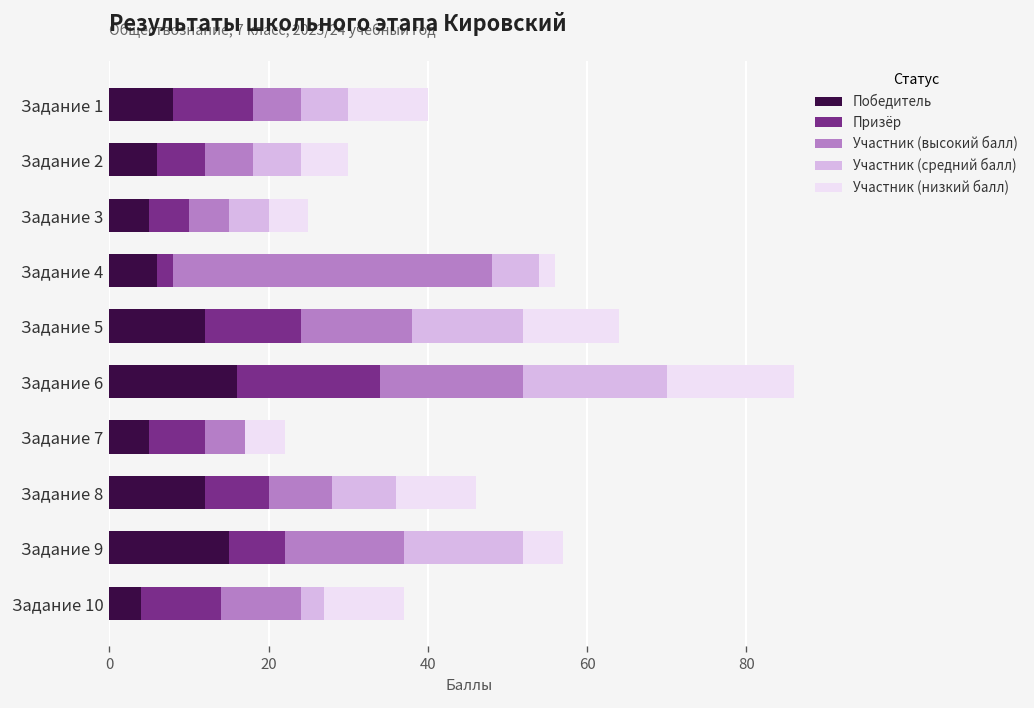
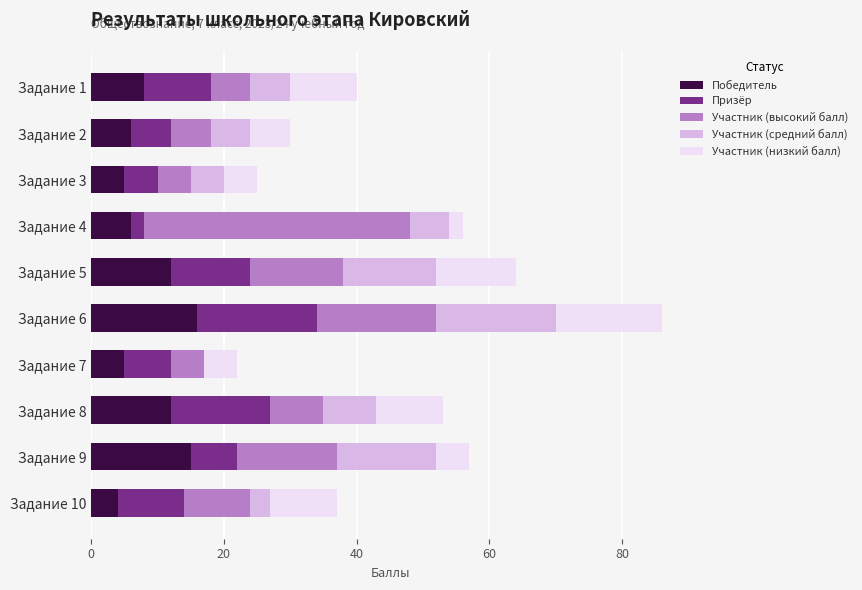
Призёр, Задание 8: 8 -> 15
